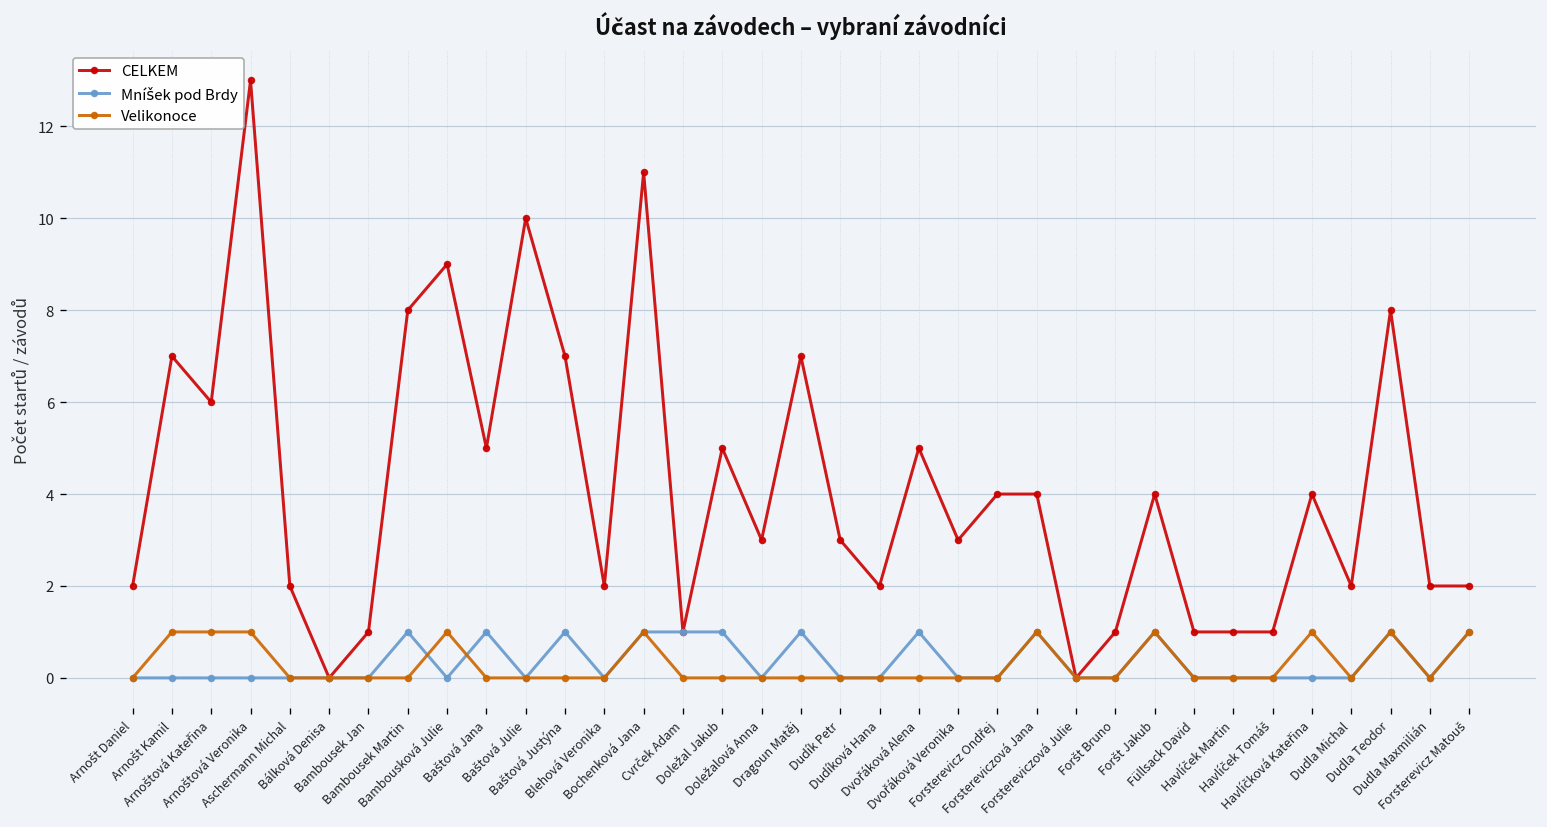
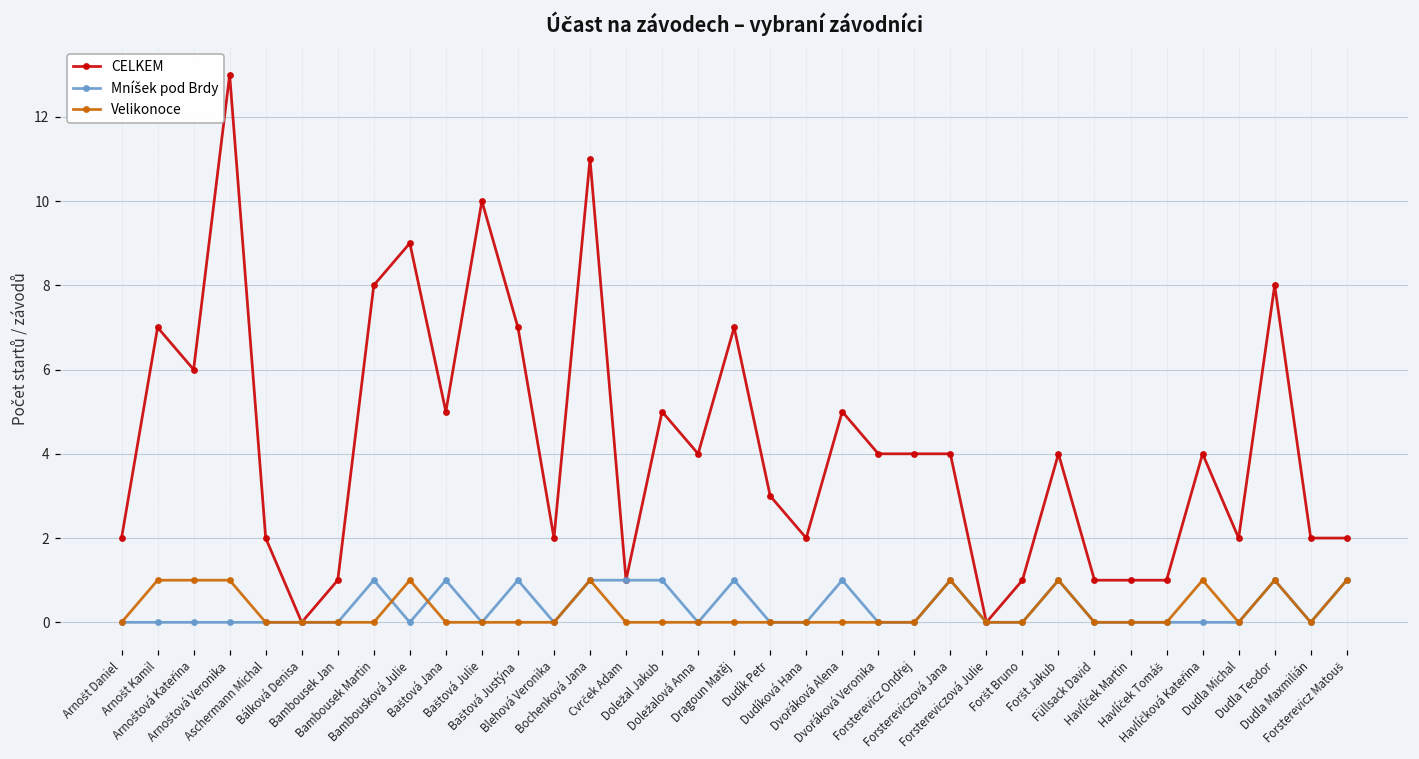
CELKEM, Doležalová Anna: 3 -> 4
CELKEM, Dvořáková Veronika: 3 -> 4
